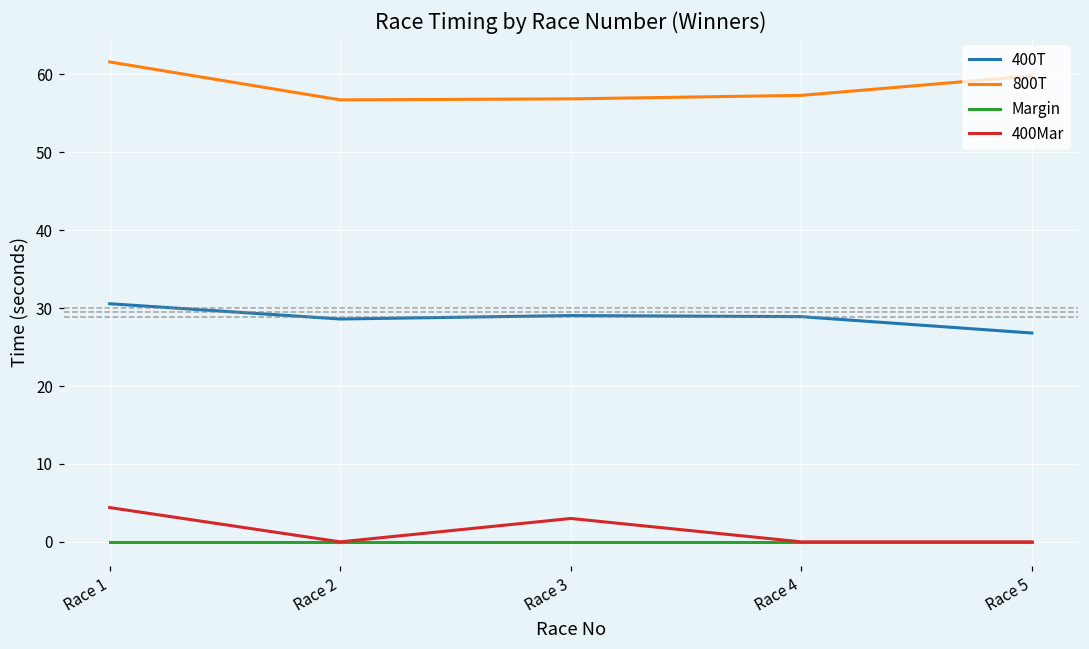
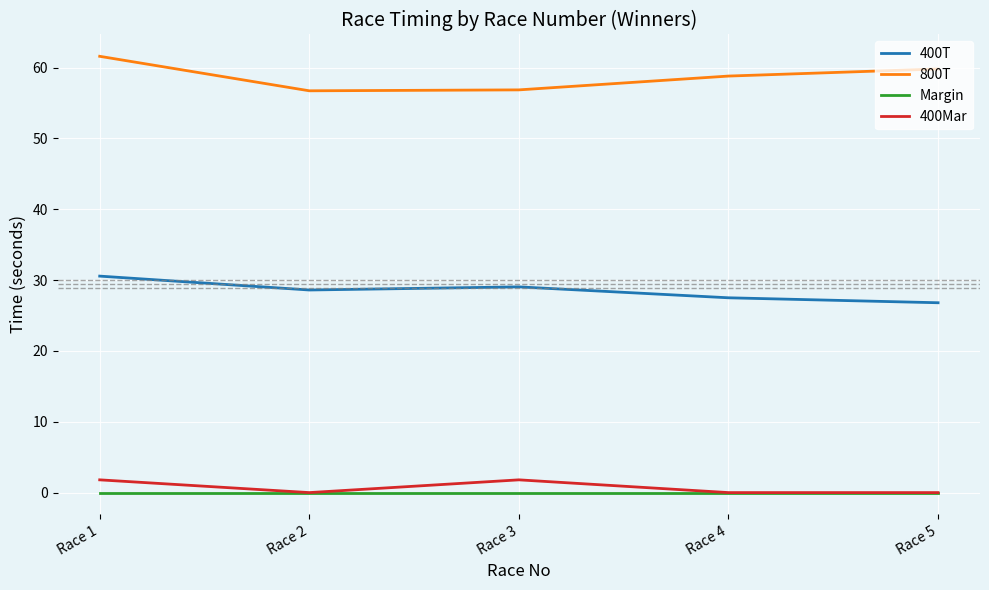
400Mar, Race 1: 4 -> 2
400Mar, Race 3: 3 -> 2
400T, Race 4: 29 -> 28
800T, Race 4: 57 -> 59
